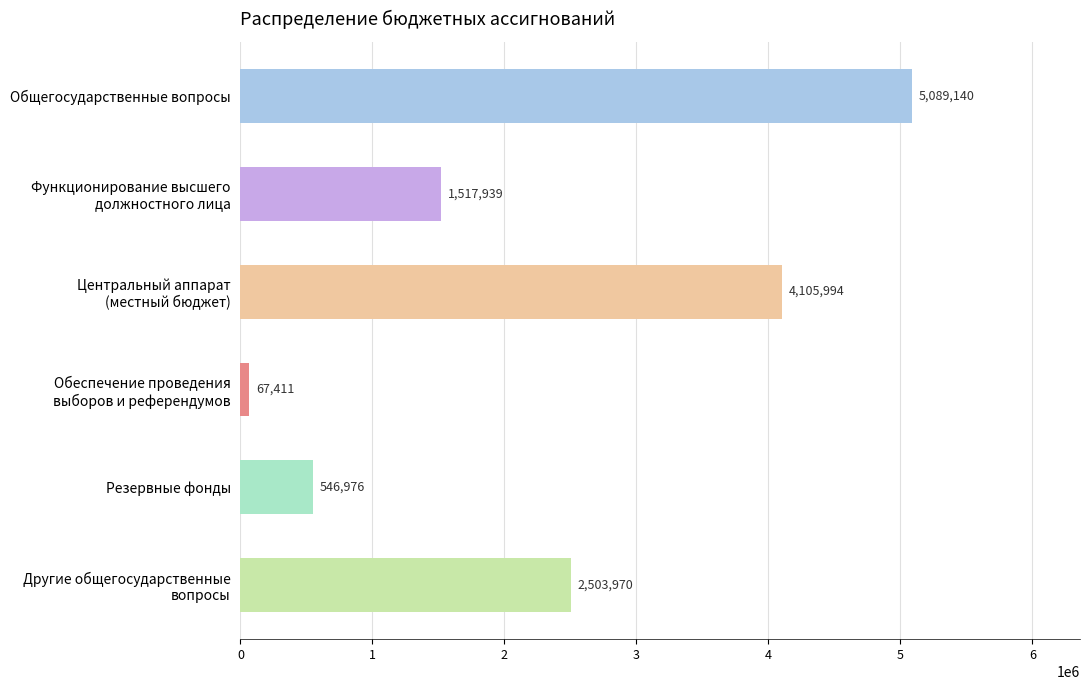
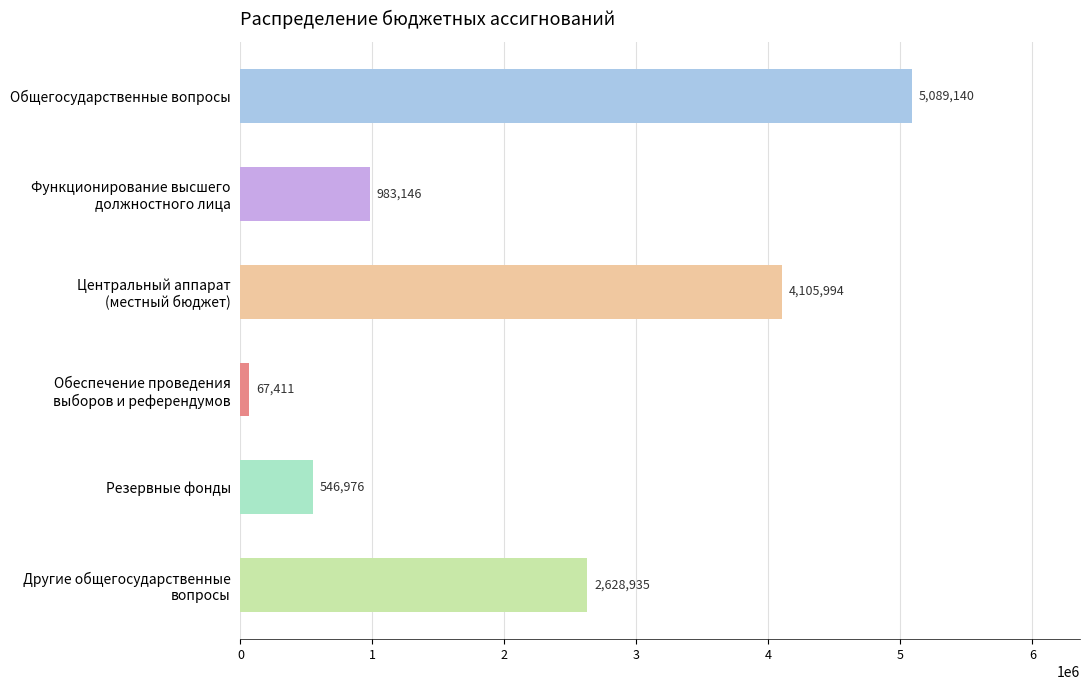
Функционирование высшего должностного лица: 1,517,939 -> 983,146
Другие общегосударственные вопросы: 2,503,970 -> 2,628,935
